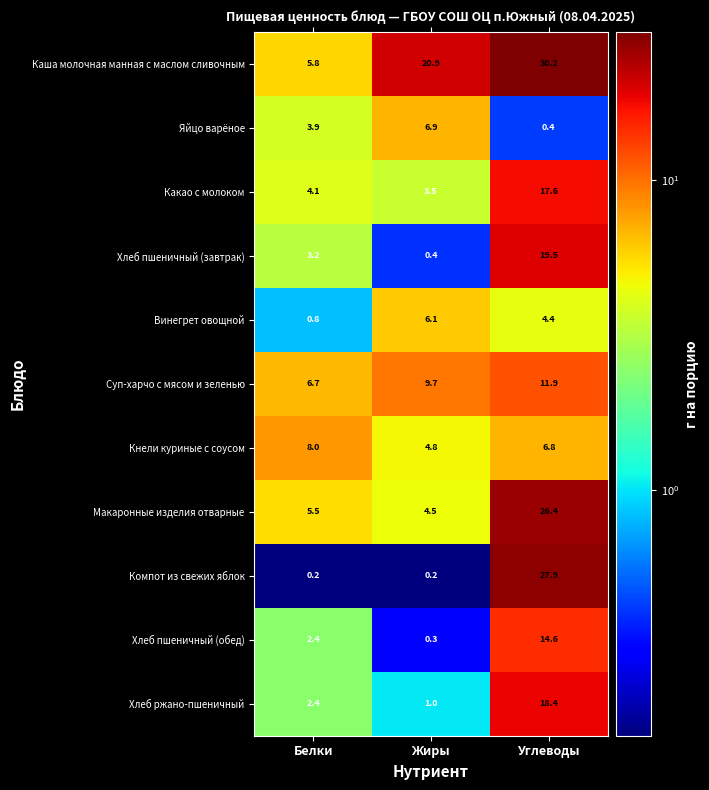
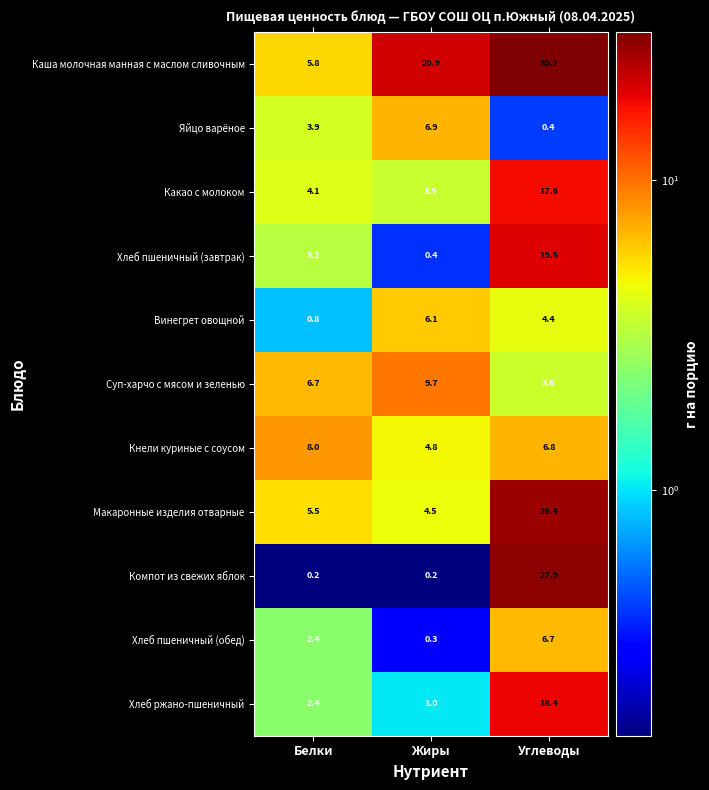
Суп-харчо с мясом и зеленью, Углеводы: 11.9 -> 3.6
Хлеб пшеничный (обед), Углеводы: 14.6 -> 6.7
